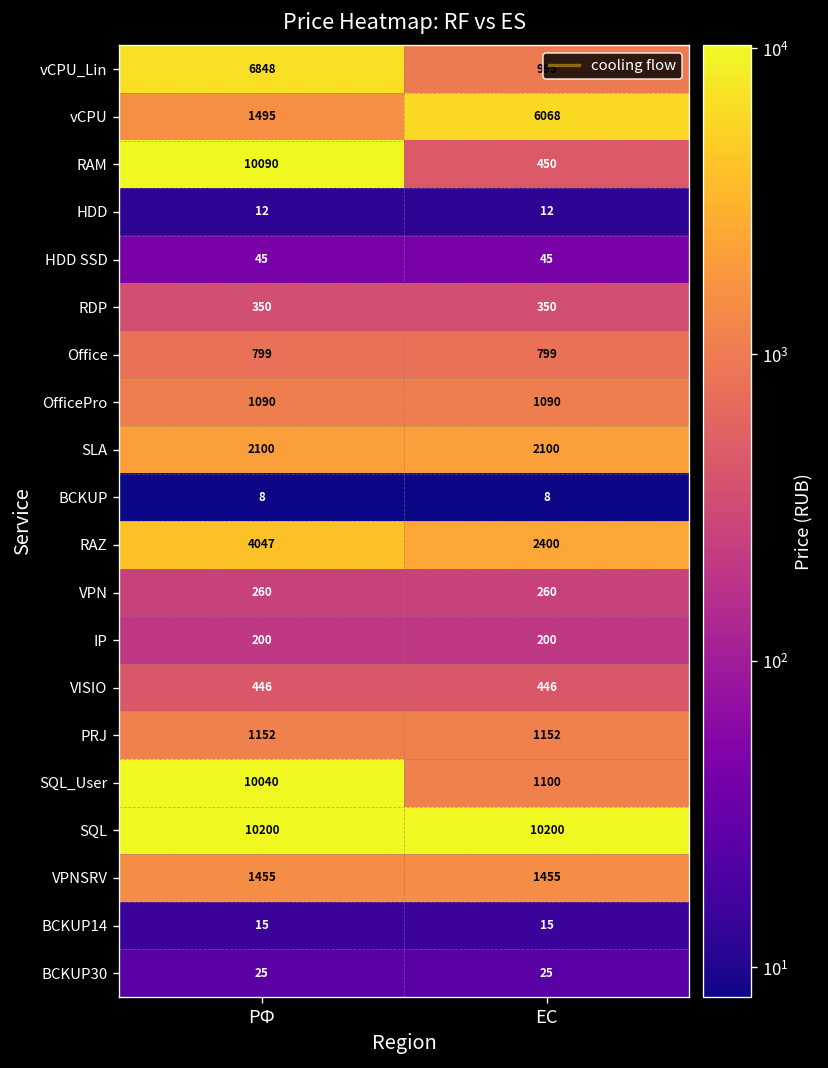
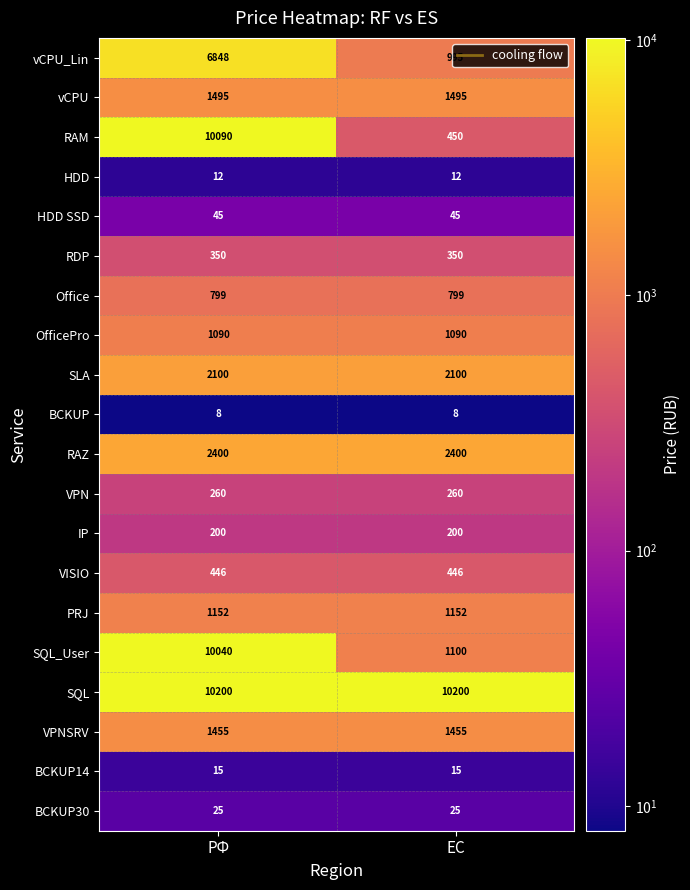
vCPU, ЕС: 6068 -> 1495
RAZ, РФ: 4047 -> 2400
